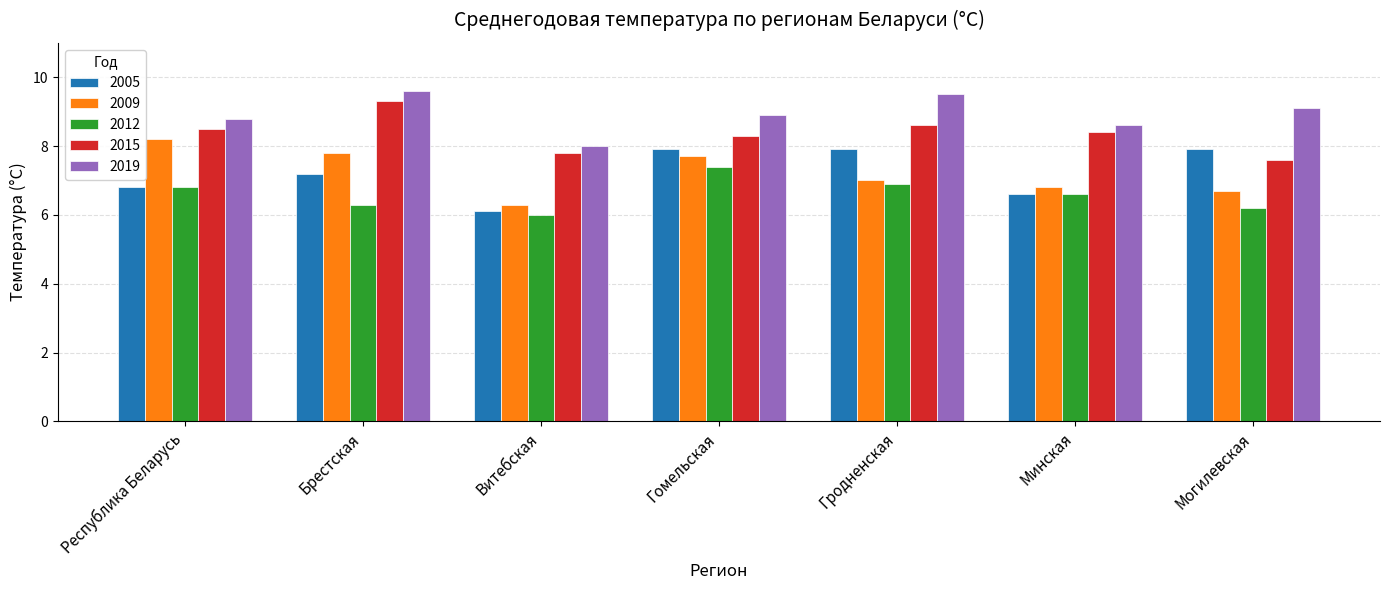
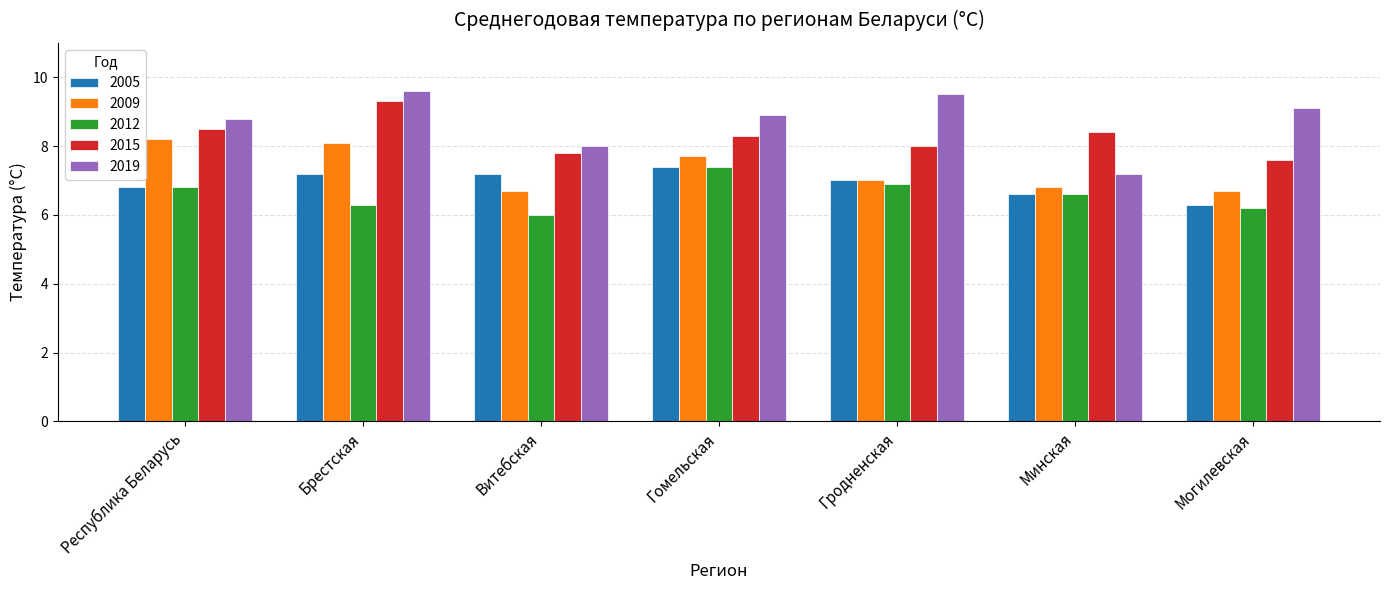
2009, Брестская: 7.8 -> 8.1
2005, Витебская: 6.1 -> 7.2
2009, Витебская: 6.3 -> 6.7
2005, Гомельская: 7.9 -> 7.4
2005, Гродненская: 7.9 -> 7.0
2015, Гродненская: 8.6 -> 8.0
2019, Минская: 8.6 -> 7.2
2005, Могилевская: 7.9 -> 6.3
